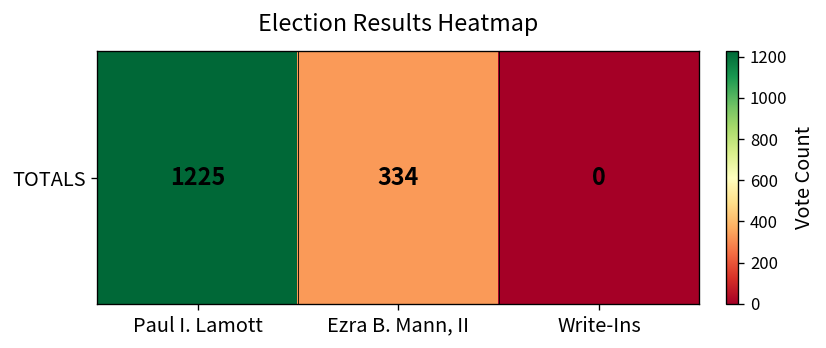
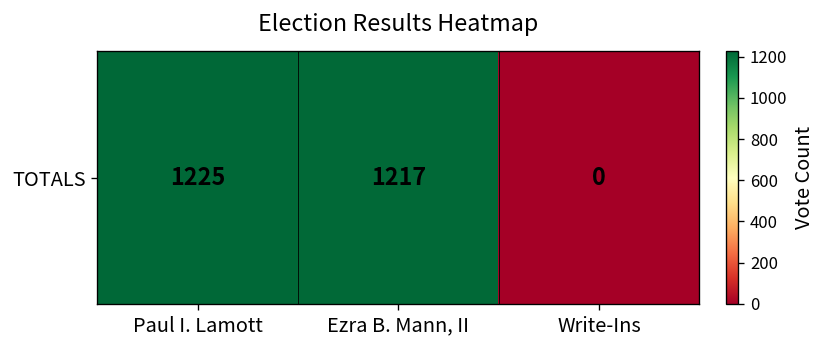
TOTALS, Ezra B. Mann, II: 334 -> 1217
